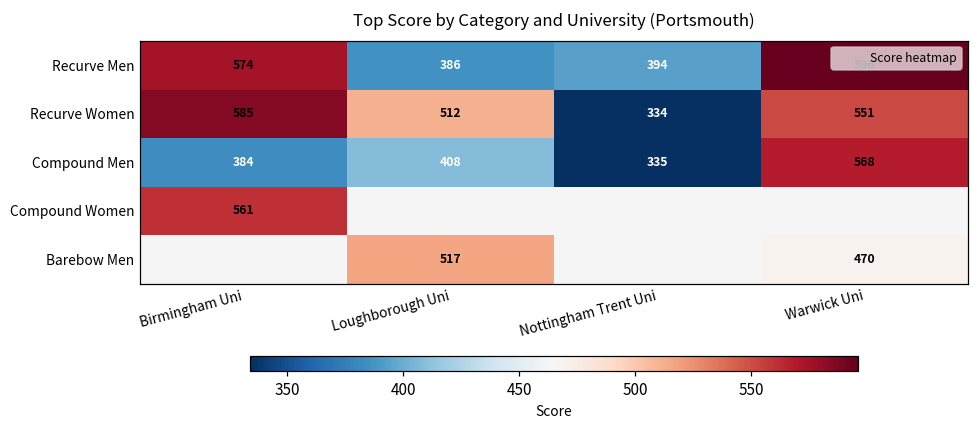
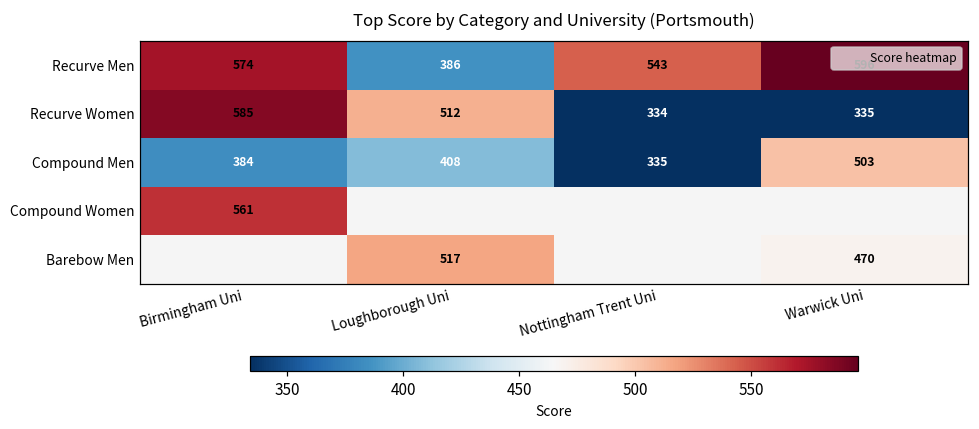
Recurve Men, Nottingham Trent Uni: 394 -> 543
Recurve Women, Warwick Uni: 551 -> 335
Compound Men, Warwick Uni: 568 -> 503
